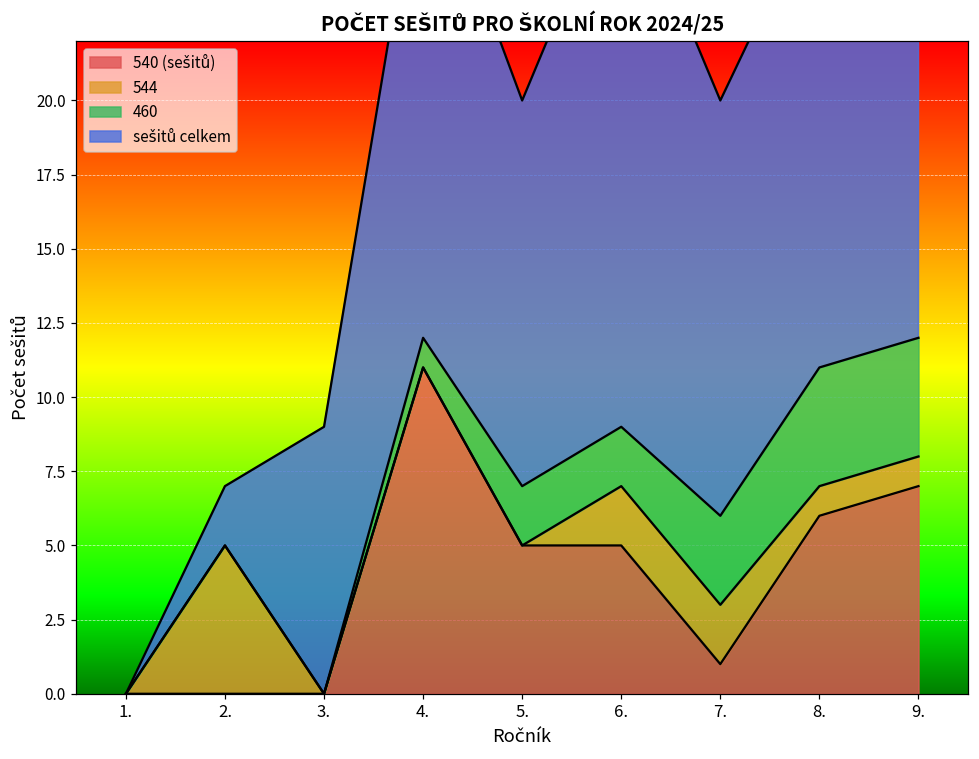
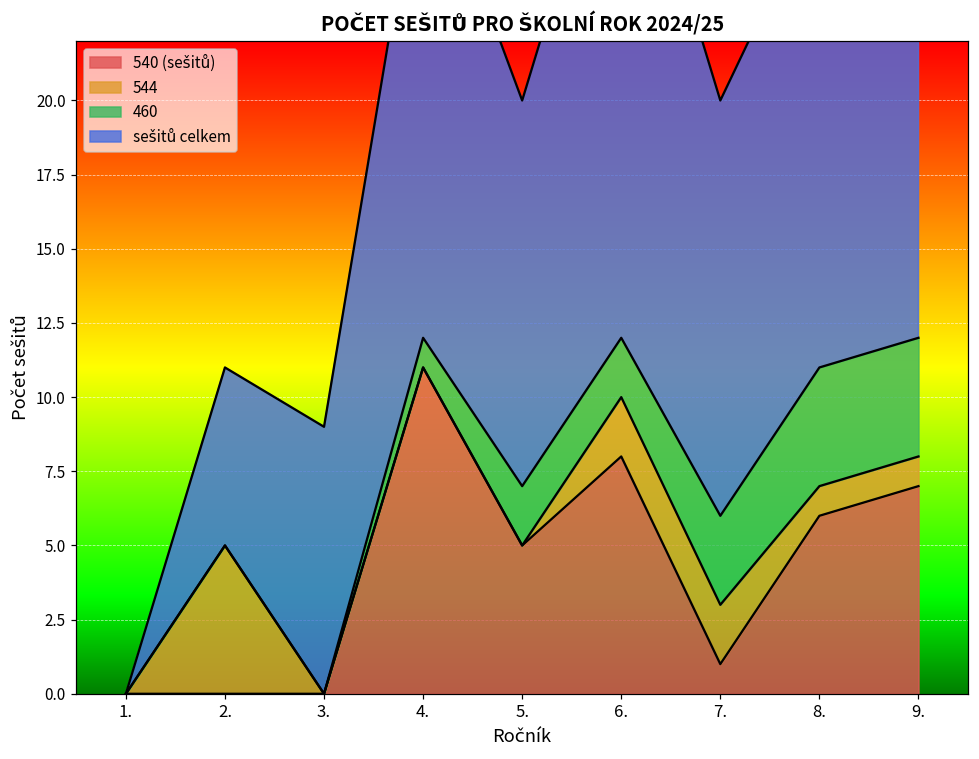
sešitů celkem, 2.: 2 -> 6
540 (sešitů), 6.: 5 -> 8
